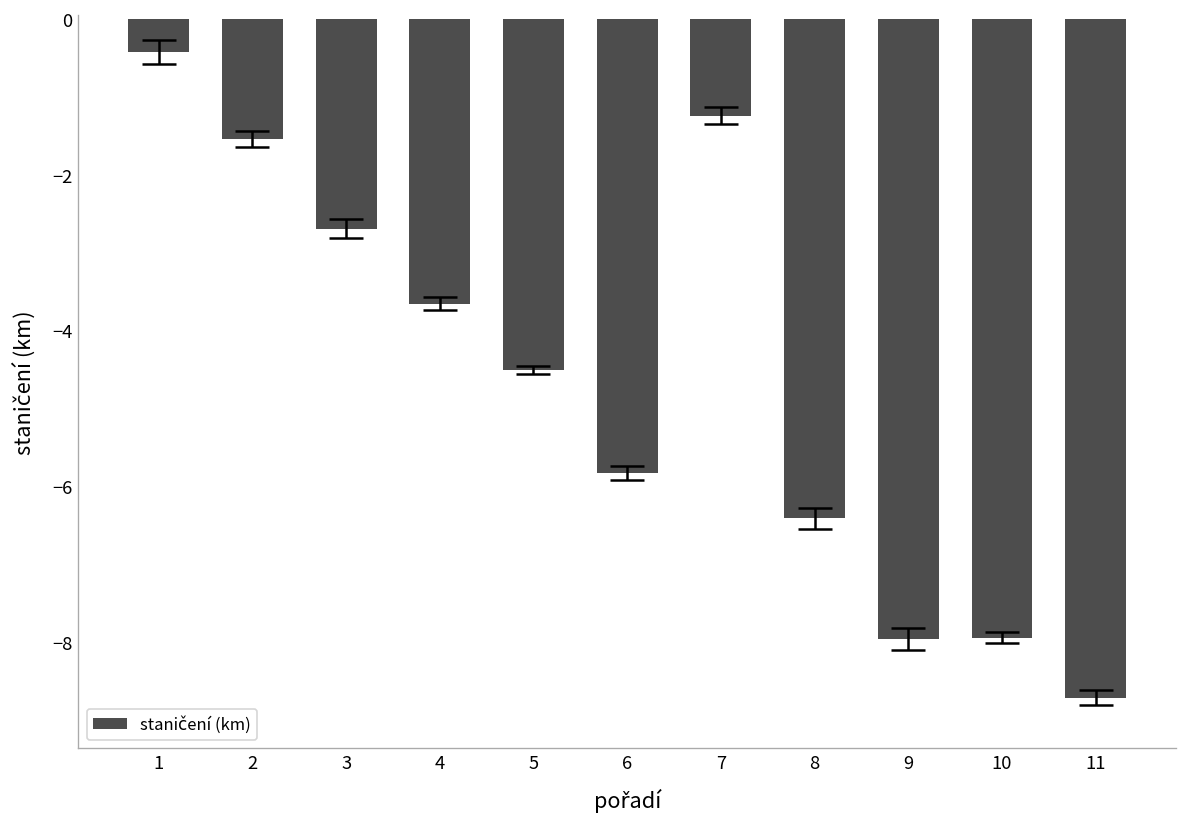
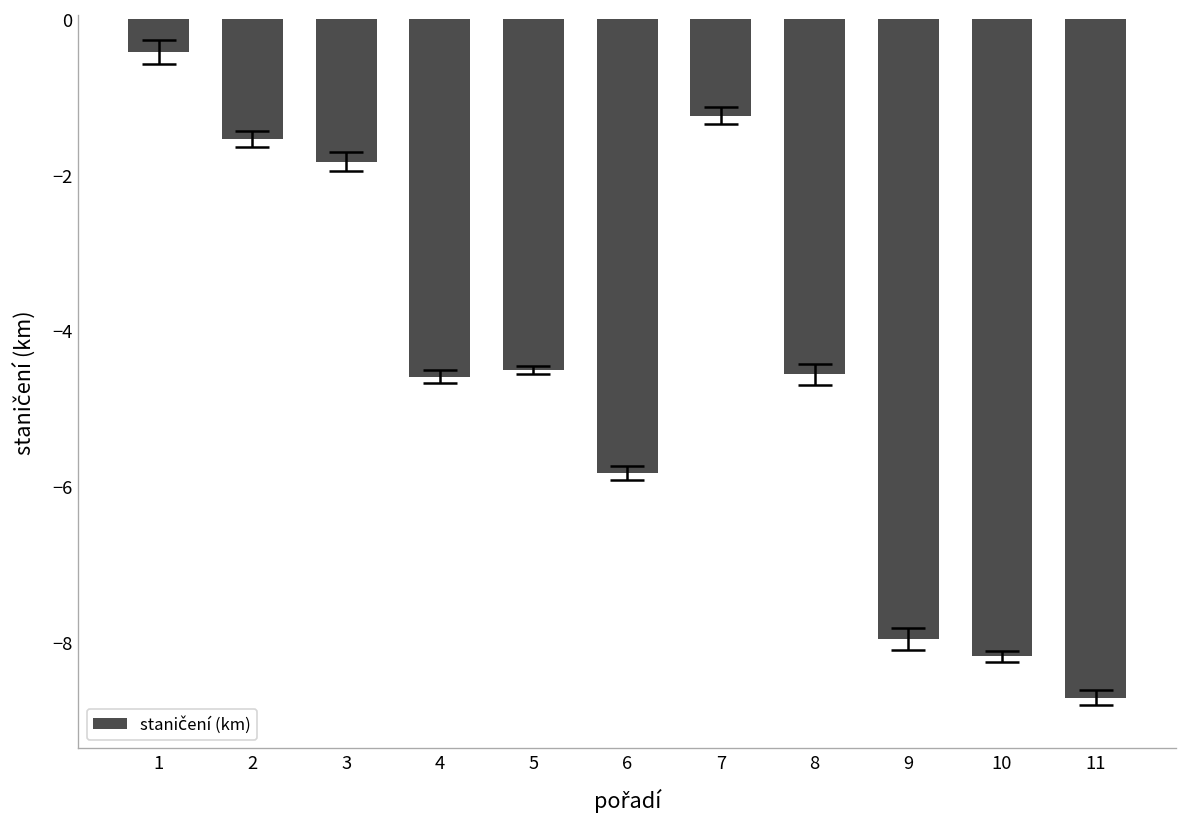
staničení (km), 3: -2.7 -> -1.8
staničení (km), 4: -3.7 -> -4.6
staničení (km), 8: -6.4 -> -4.6
staničení (km), 10: -7.9 -> -8.2
